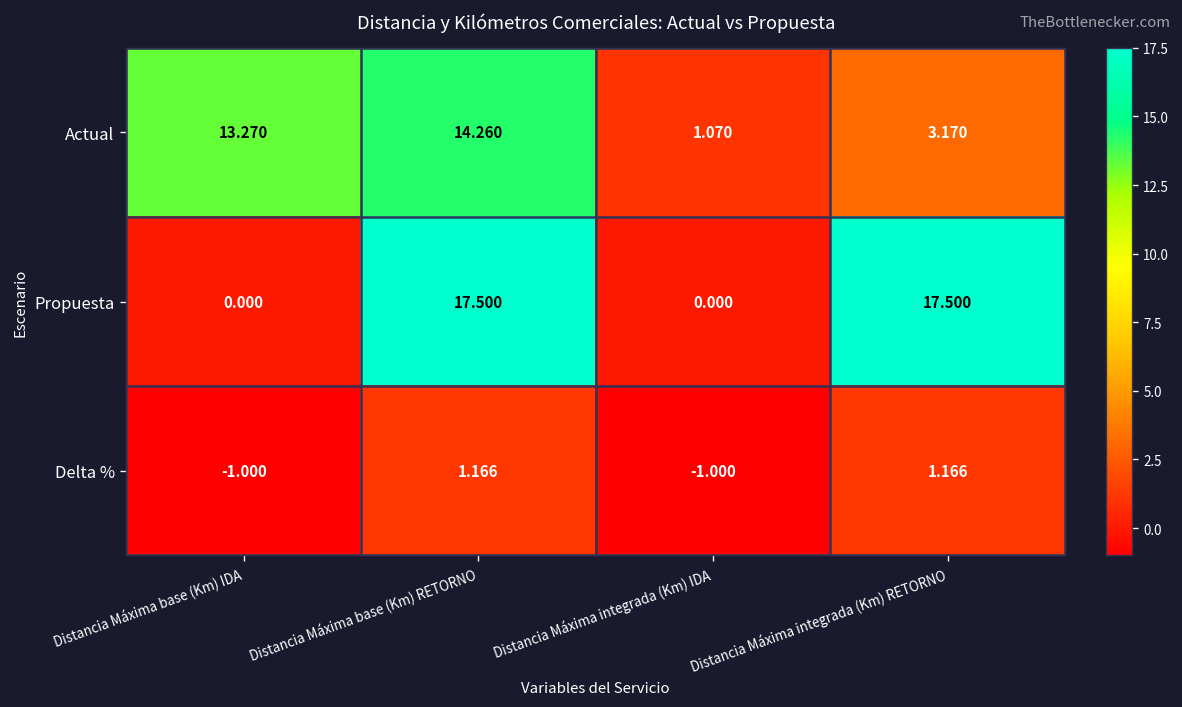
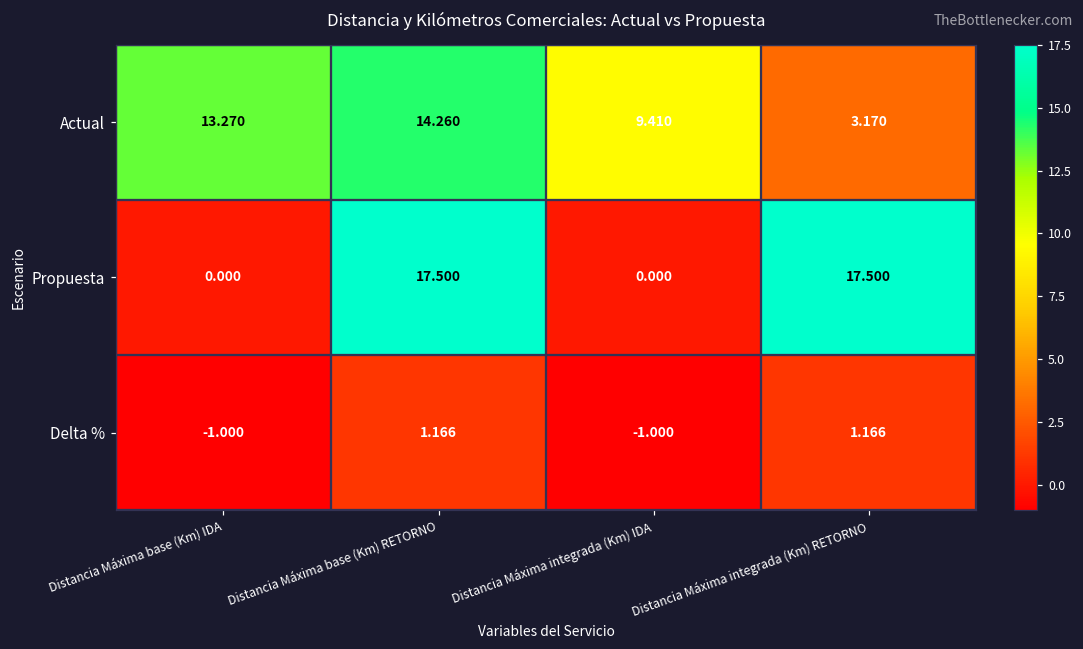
Actual, Distancia Máxima integrada (Km) IDA: 1.070 -> 9.410
